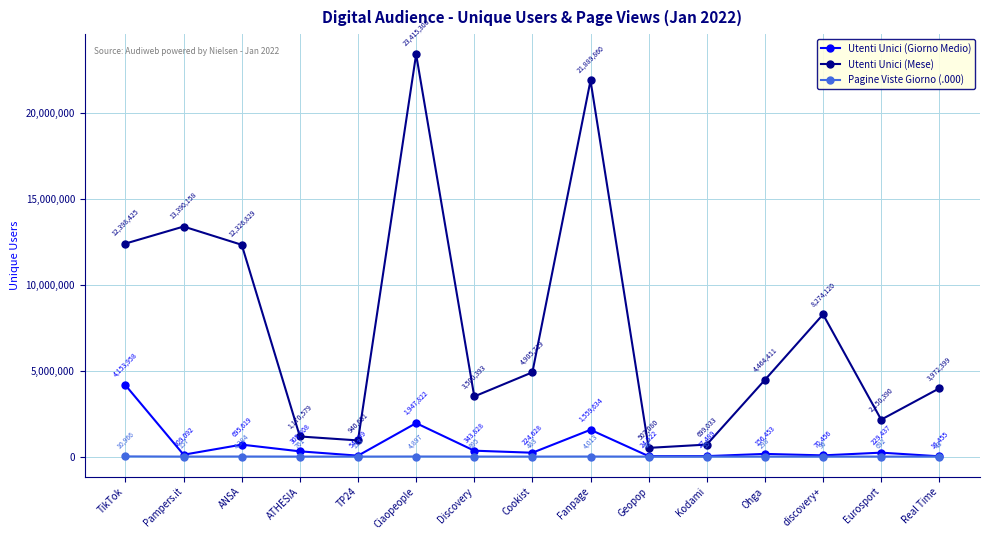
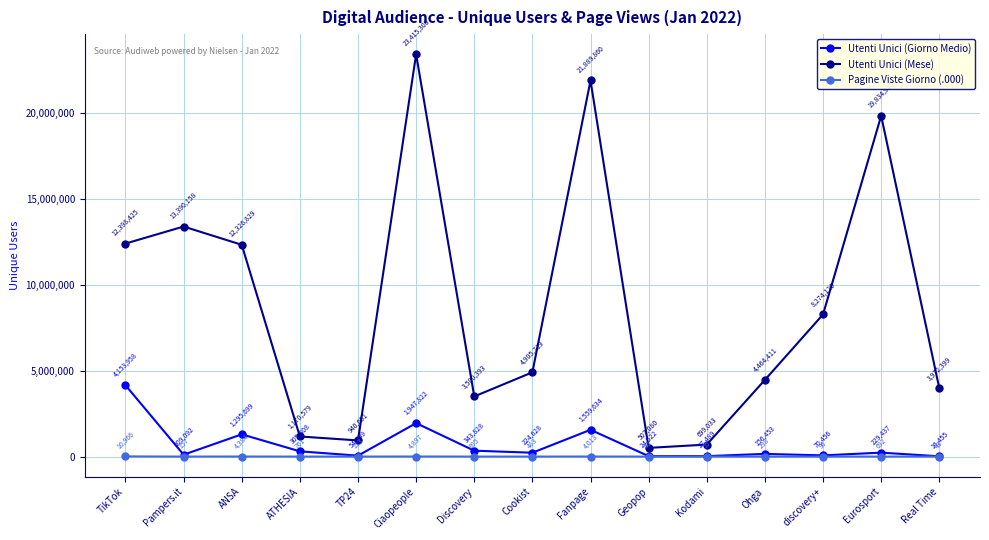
Utenti Unici (Giorno Medio), ANSA: 695,619 -> 1,295,699
Utenti Unici (Mese), Eurosport: 2,200,000 -> 19,800,000
